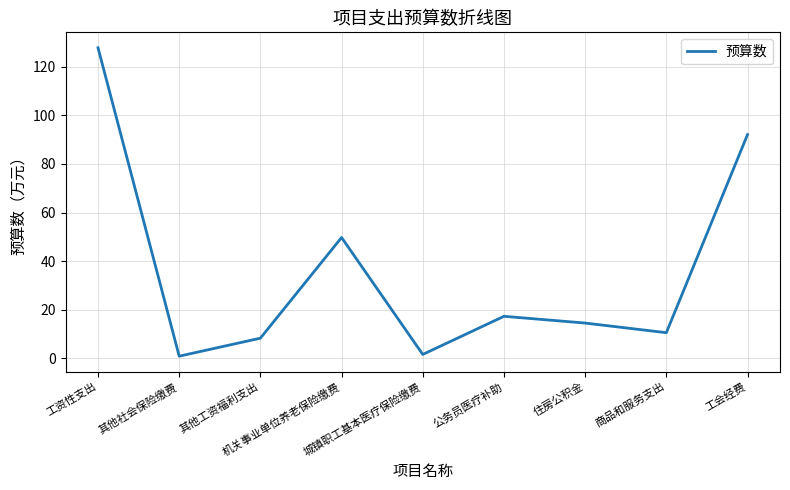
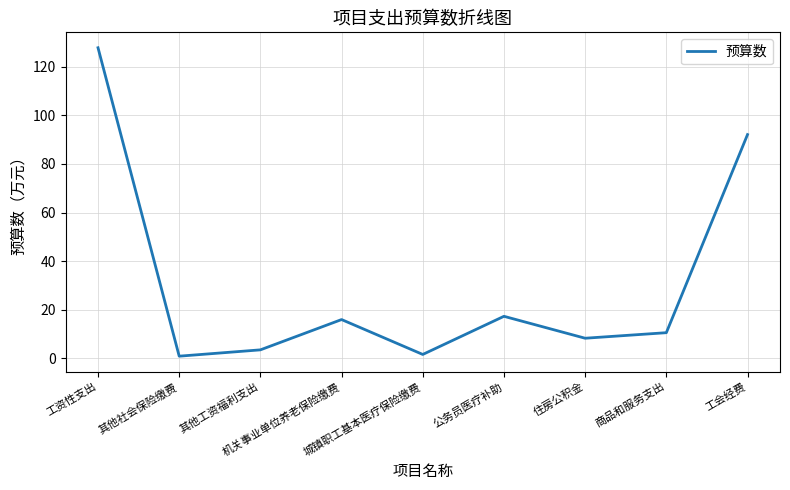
其他工资福利支出: 8 -> 4
机关事业单位养老保险缴费: 50 -> 16
住房公积金: 15 -> 8
